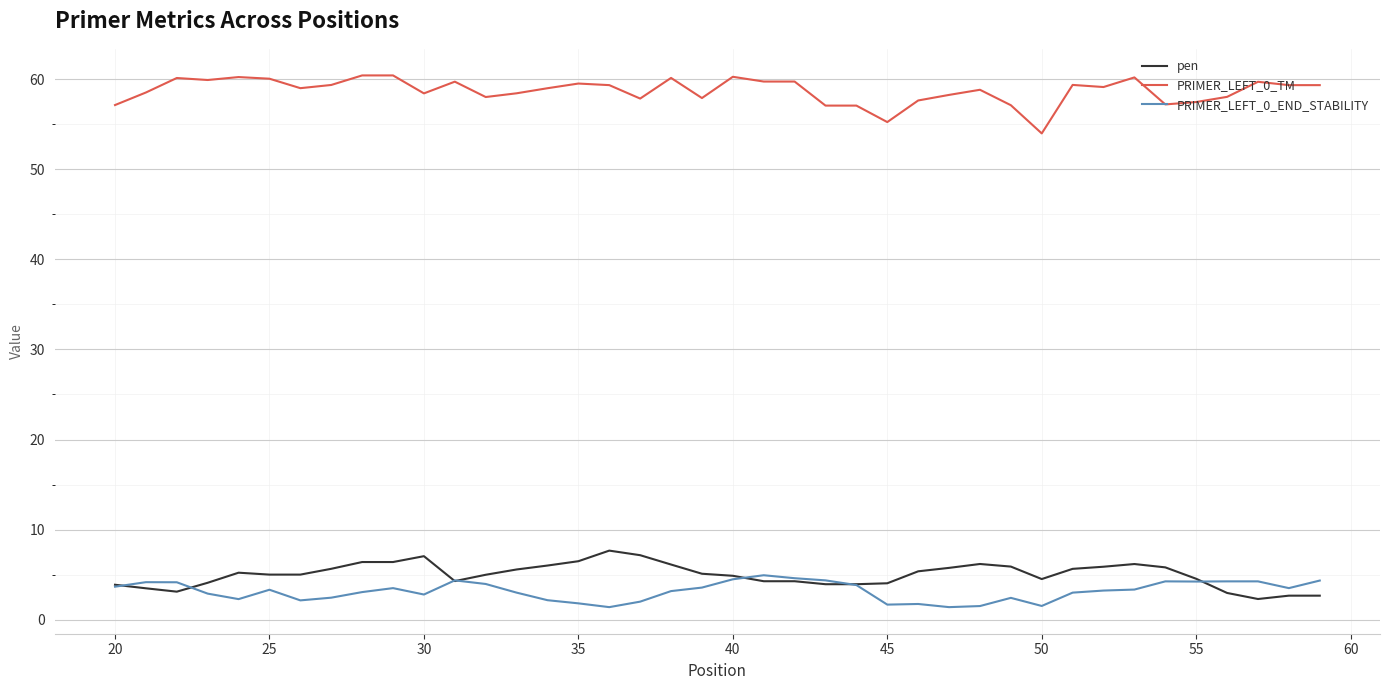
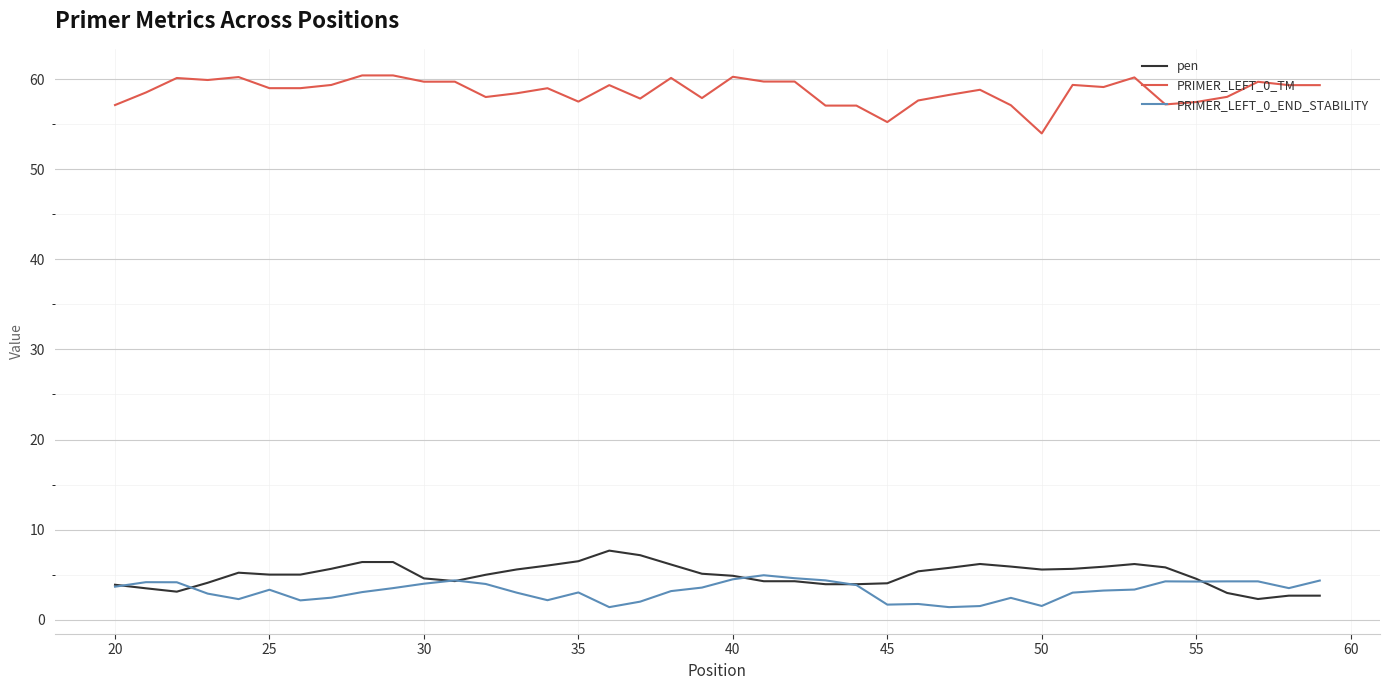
PRIMER_LEFT_0_TM, 25: 60 -> 59
pen, 30: 7 -> 5
PRIMER_LEFT_0_TM, 30: 58 -> 60
PRIMER_LEFT_0_END_STABILITY, 30: 3 -> 4
PRIMER_LEFT_0_TM, 35: 60 -> 57
PRIMER_LEFT_0_END_STABILITY, 35: 2 -> 3
pen, 50: 5 -> 6
